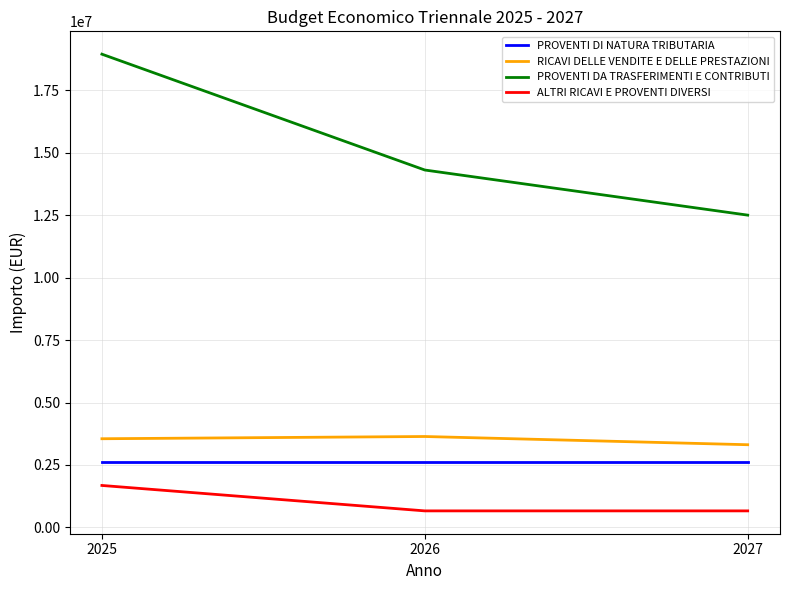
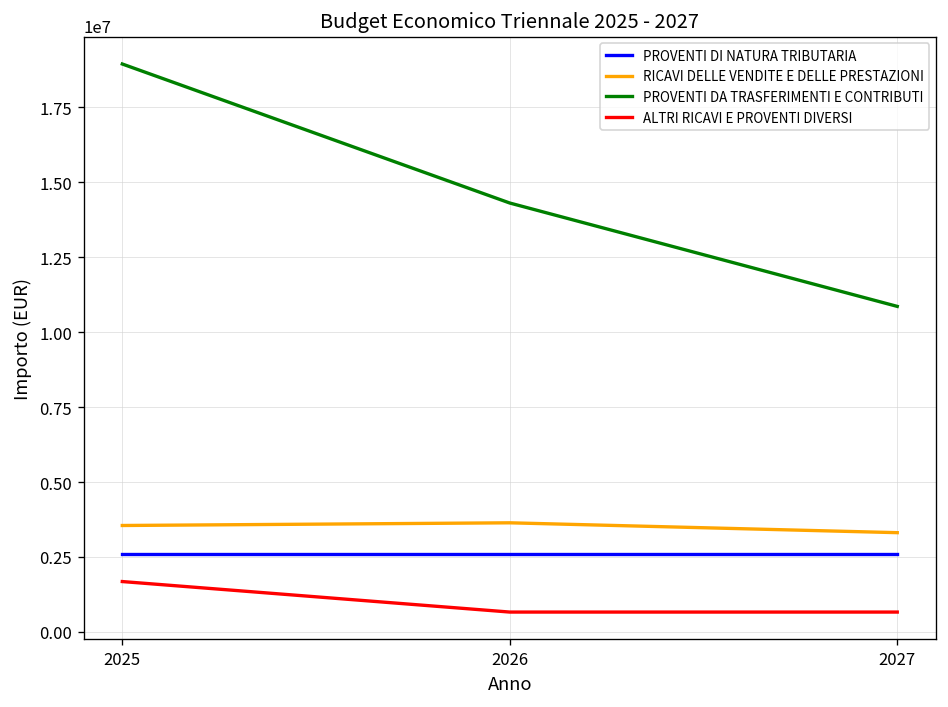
PROVENTI DA TRASFERIMENTI E CONTRIBUTI, 2027: 12500000 -> 10900000
